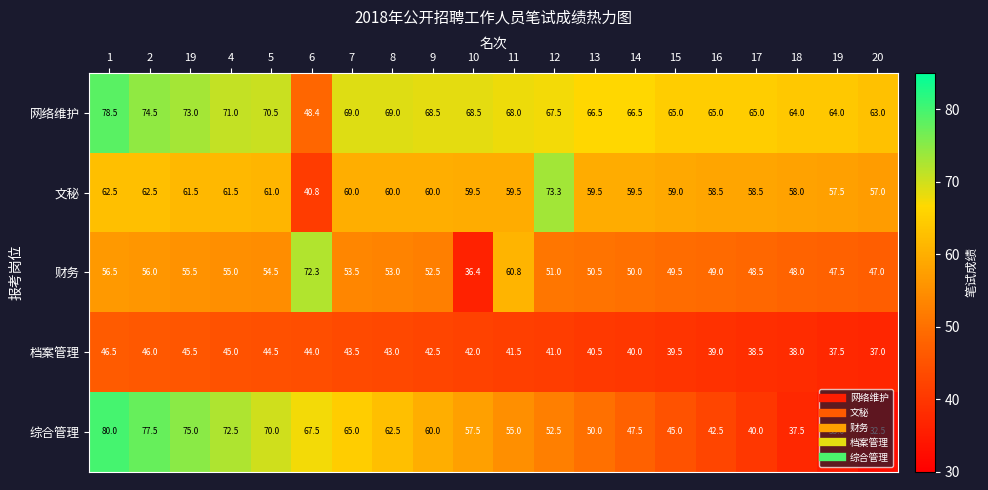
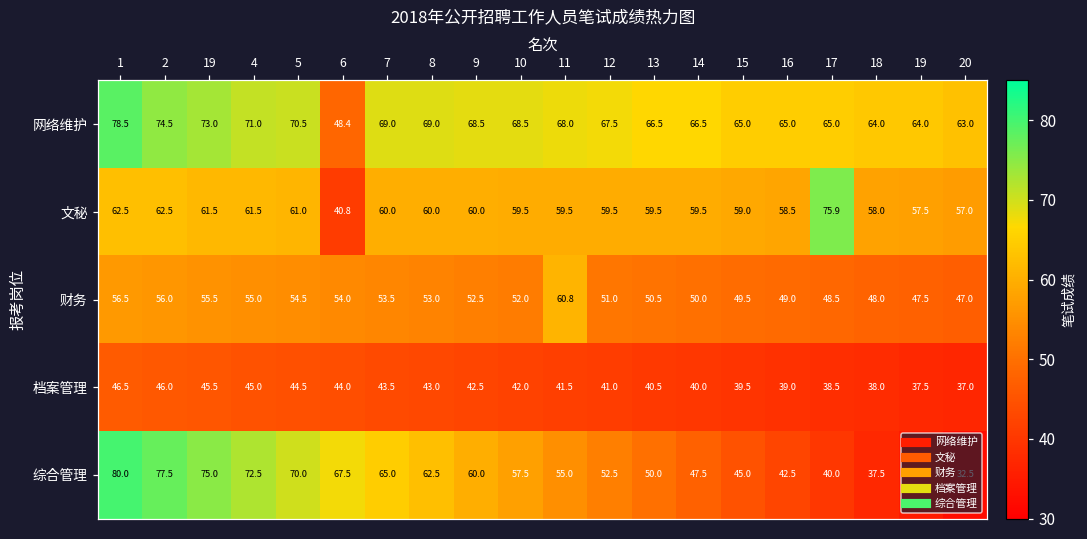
文秘, 12: 73.3 -> 59.5
文秘, 17: 58.5 -> 75.9
财务, 6: 72.3 -> 54.0
财务, 10: 36.4 -> 52.0
